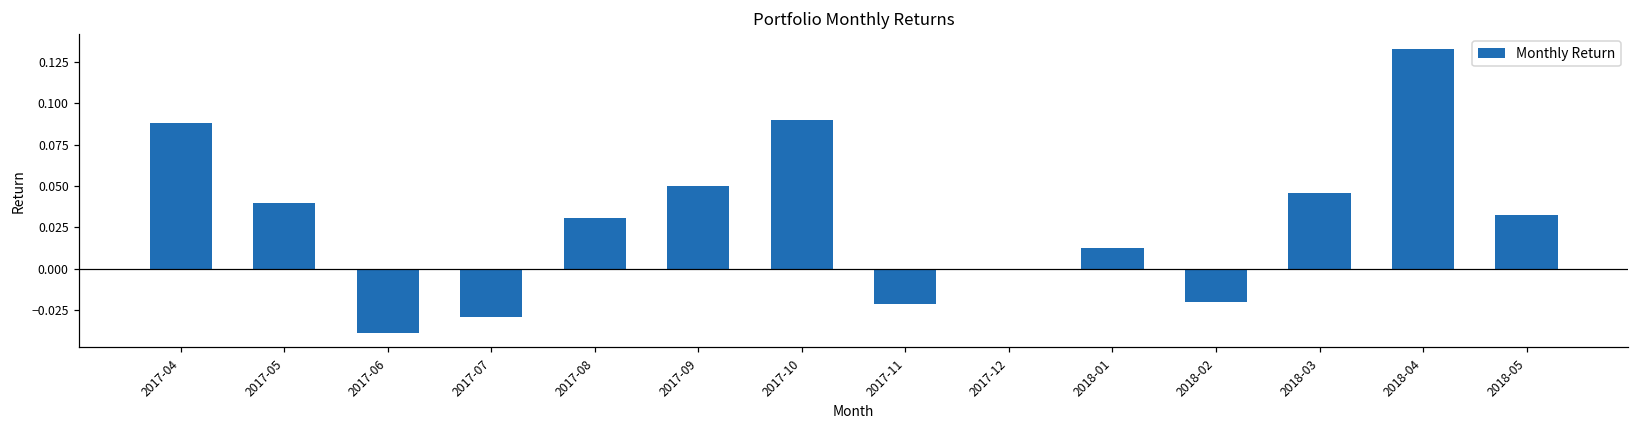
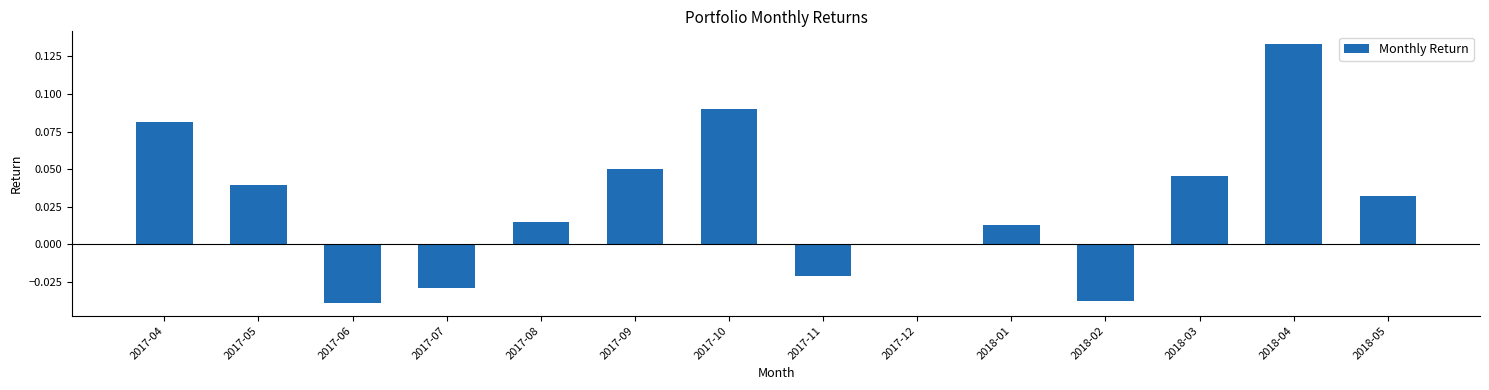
2017-04: 0.088 -> 0.082
2017-08: 0.031 -> 0.015
2018-02: -0.020 -> -0.038
